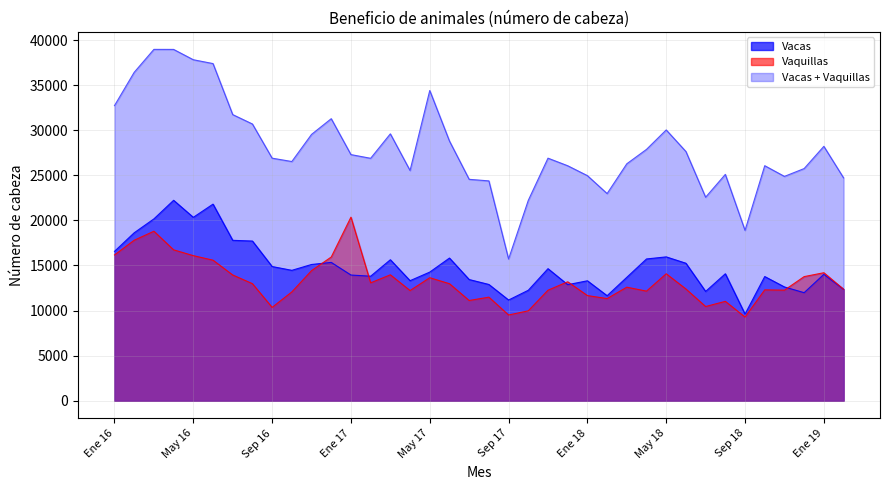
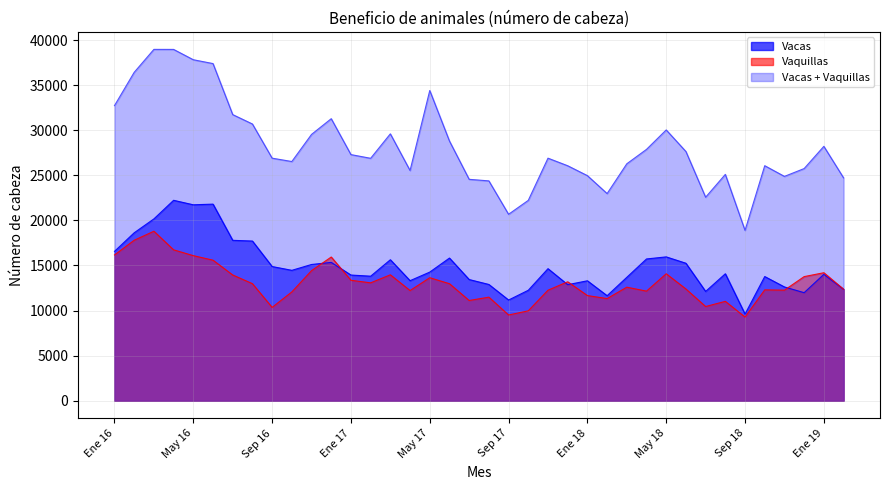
Vacas, May 16: 20000 -> 22000
Vaquillas, Ene 17: 20000 -> 13000
Vacas + Vaquillas, Sep 17: 16000 -> 21000
